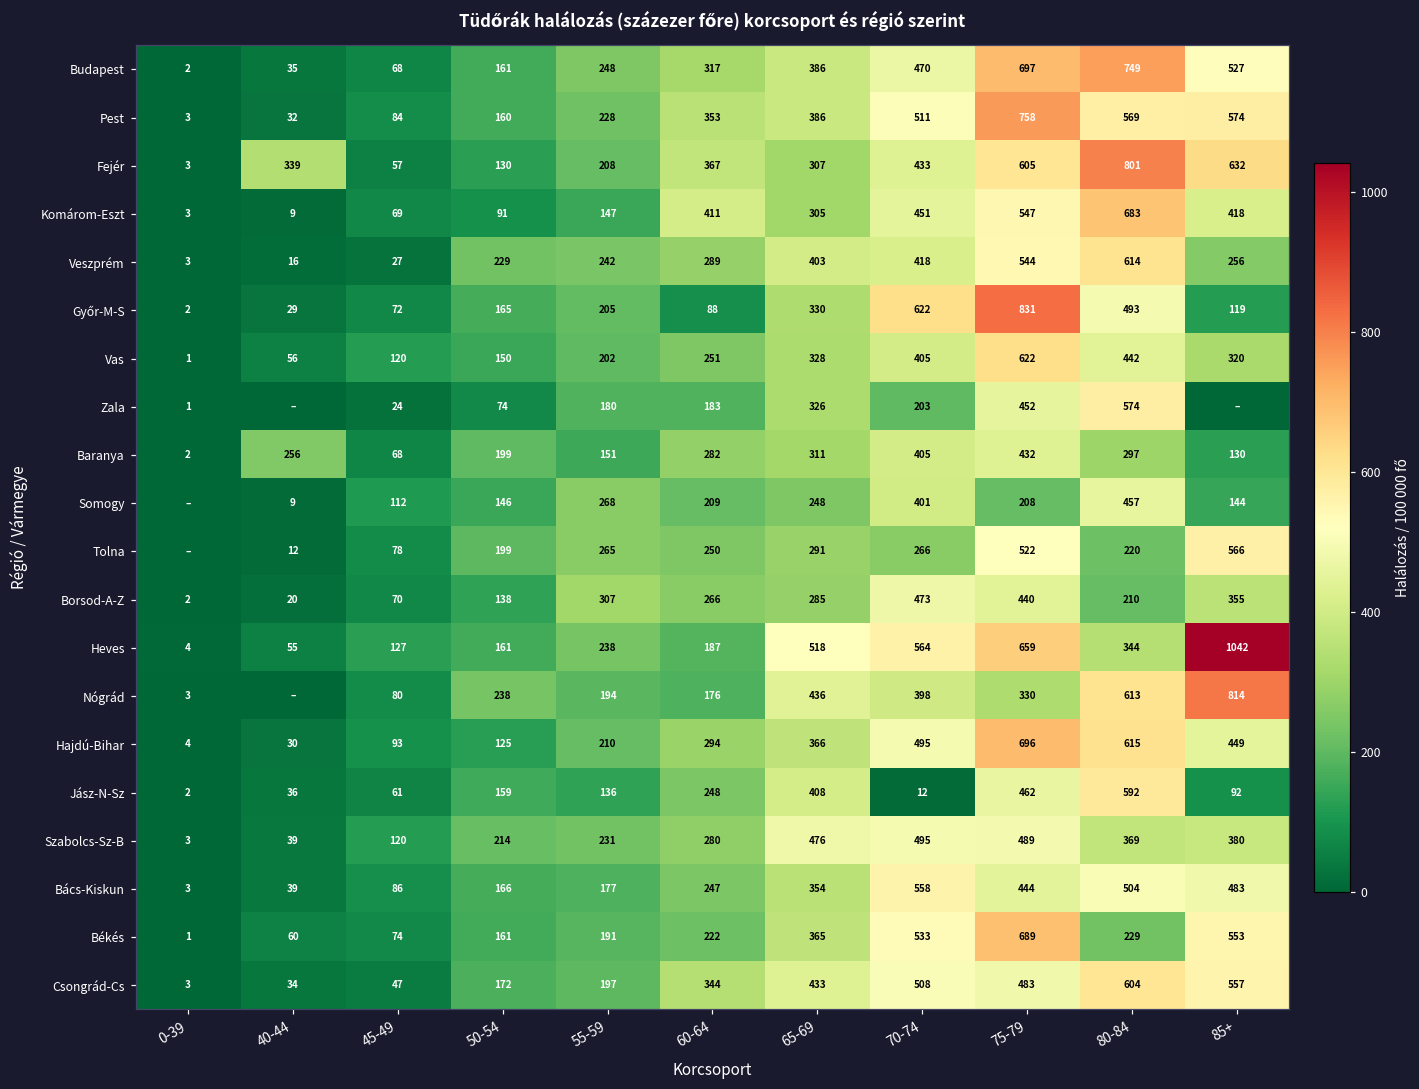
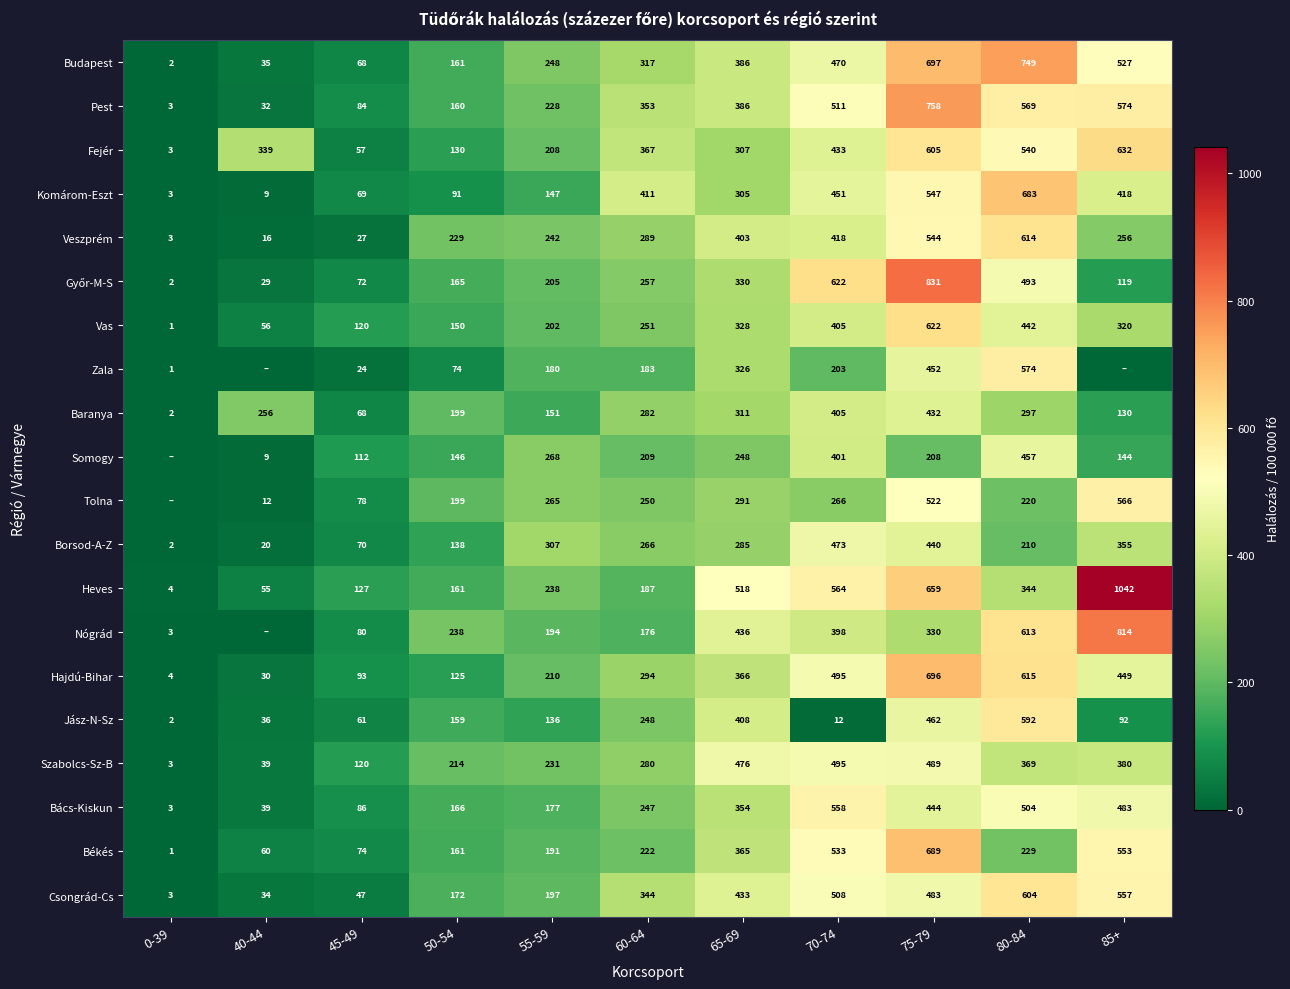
Fejér, 80-84: 801 -> 540
Győr-M-S, 60-64: 88 -> 257
